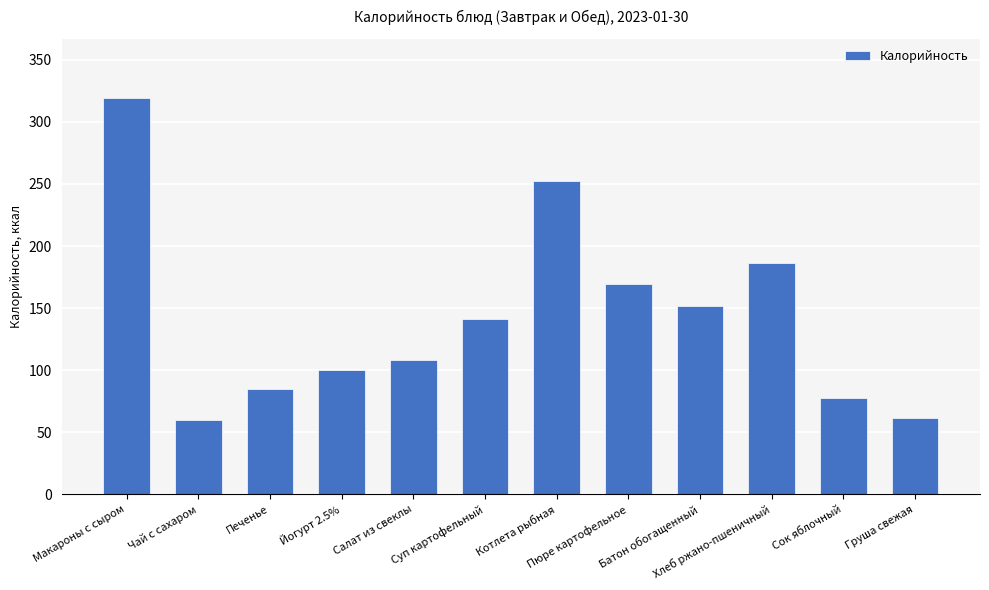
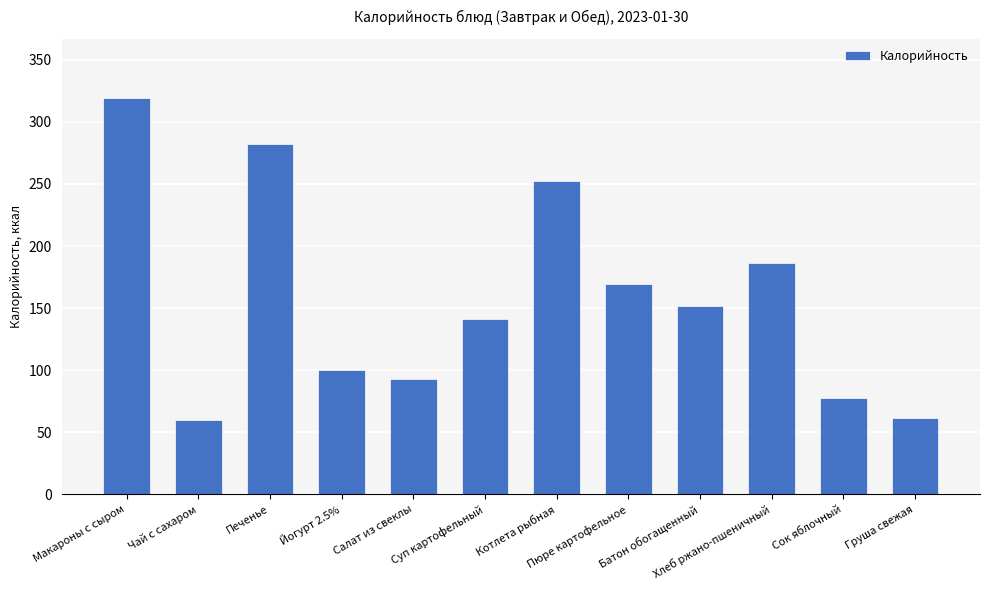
Печенье: 85 -> 282
Салат из свеклы: 109 -> 93
